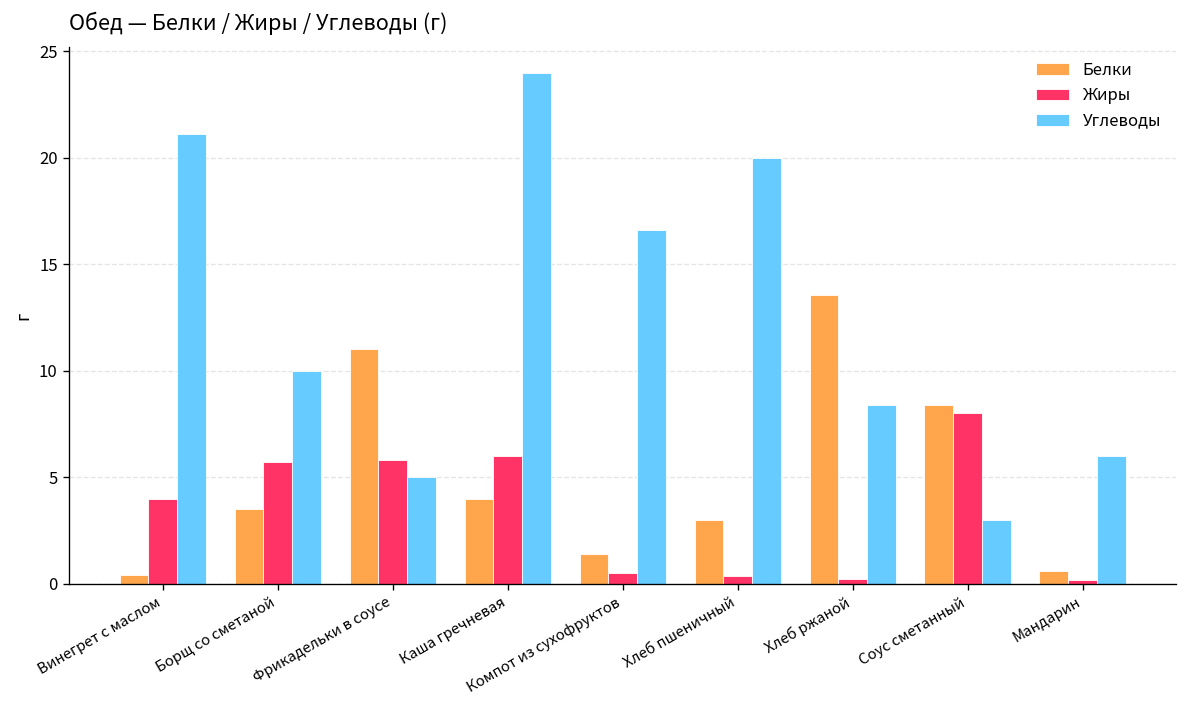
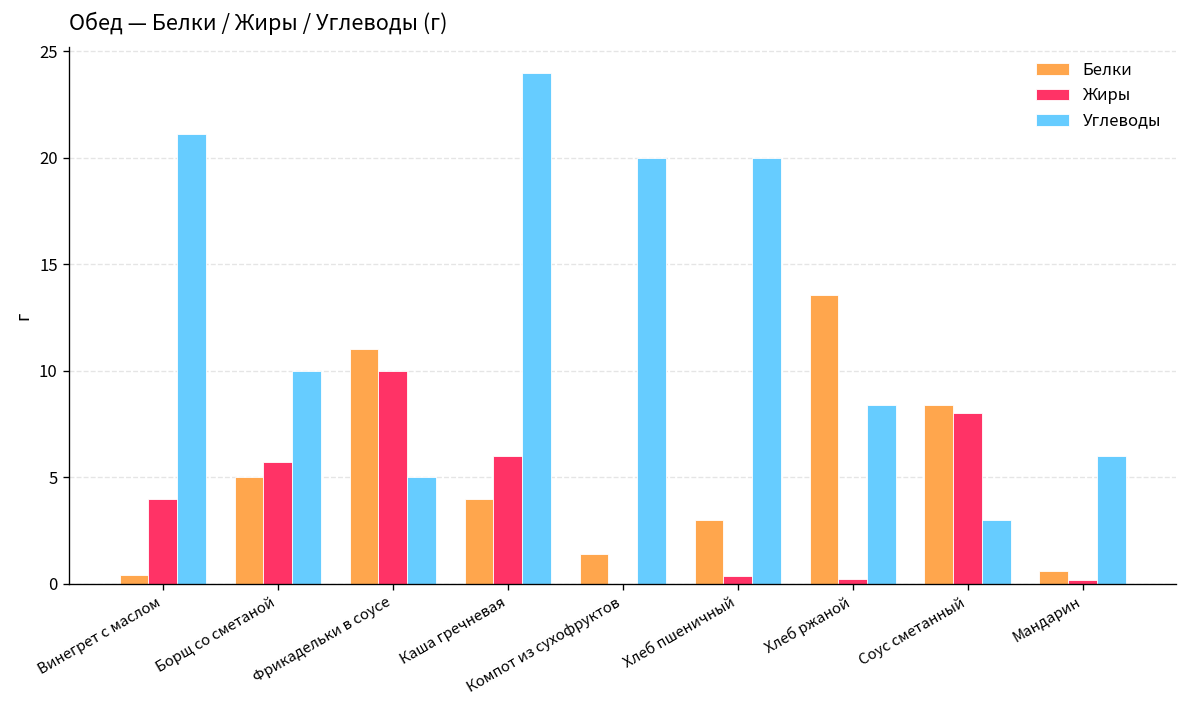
Белки, Борщ со сметаной: 3.5 -> 5.0
Жиры, Фрикадельки в соусе: 5.8 -> 10.0
Жиры, Компот из сухофруктов: 0.5 -> 0.0
Углеводы, Компот из сухофруктов: 16.6 -> 20.0
